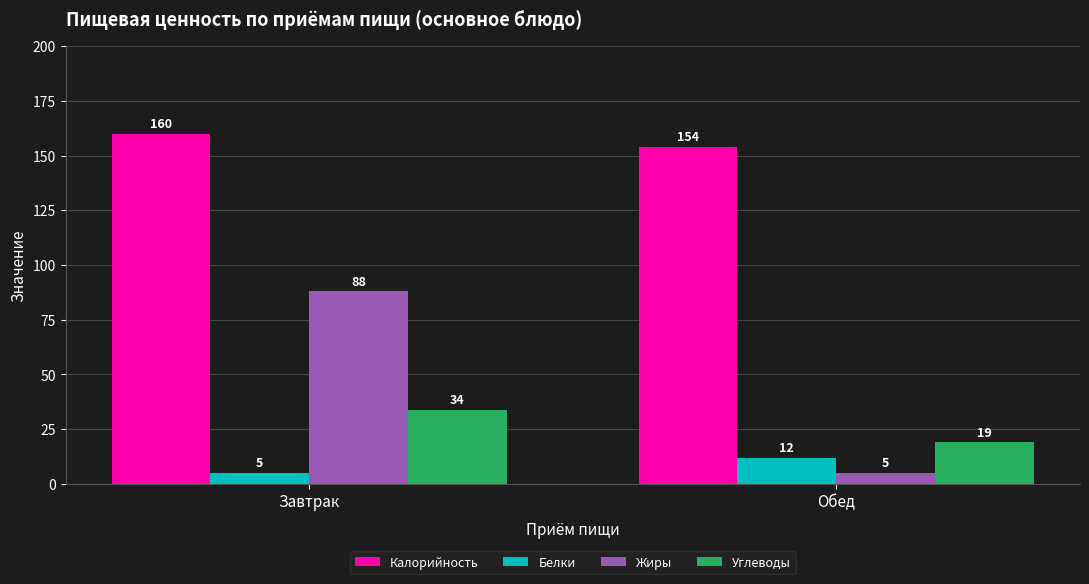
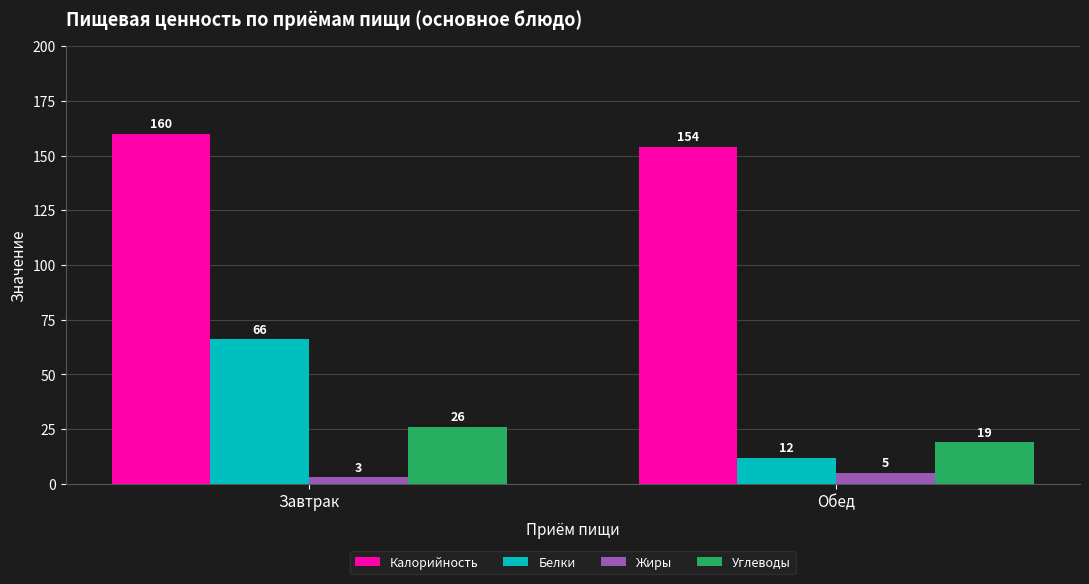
Белки, Завтрак: 5 -> 66
Жиры, Завтрак: 88 -> 3
Углеводы, Завтрак: 34 -> 26
